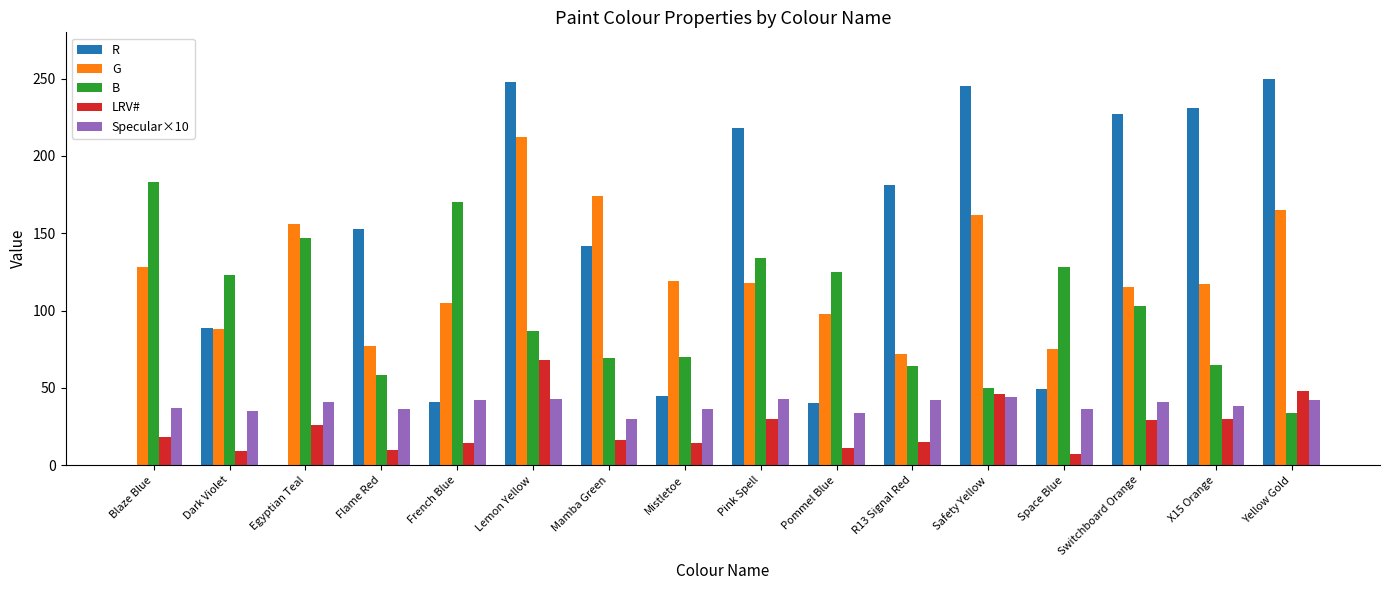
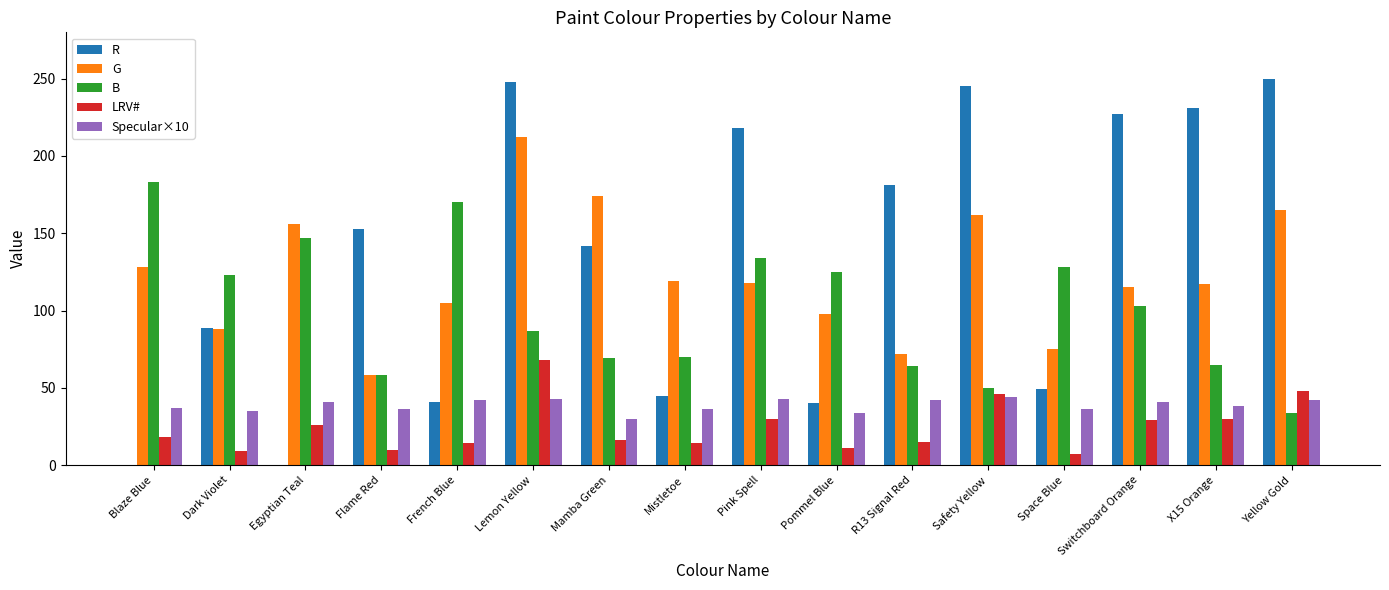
G, Flame Red: 77 -> 58
